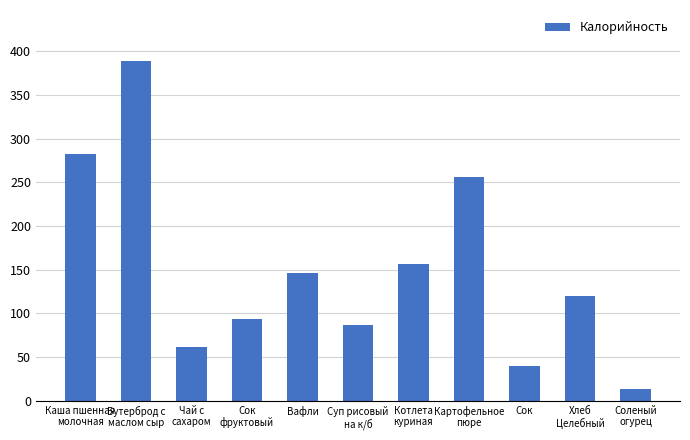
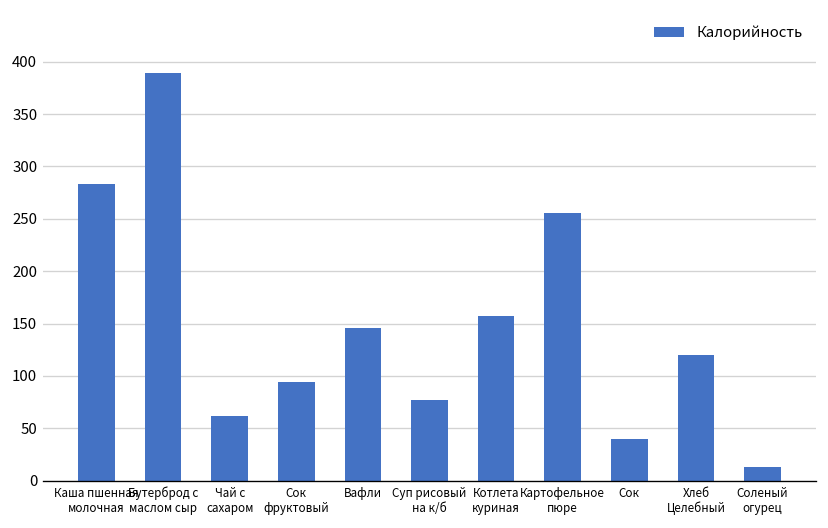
Суп рисовый на к/б: 90 -> 80
